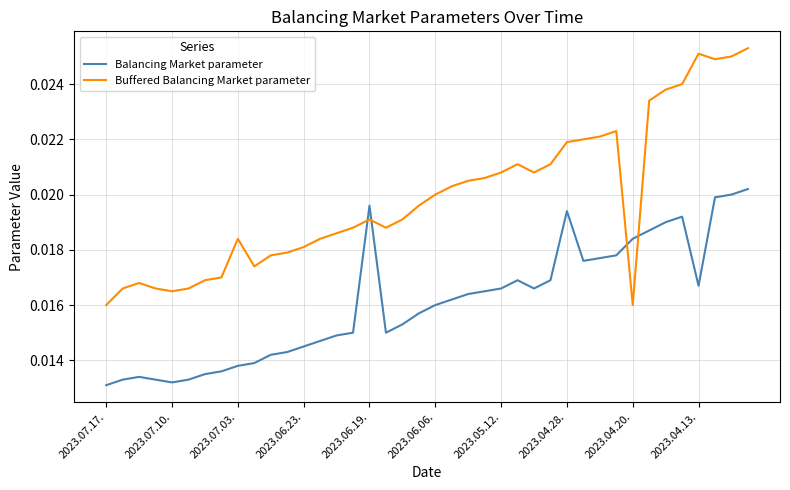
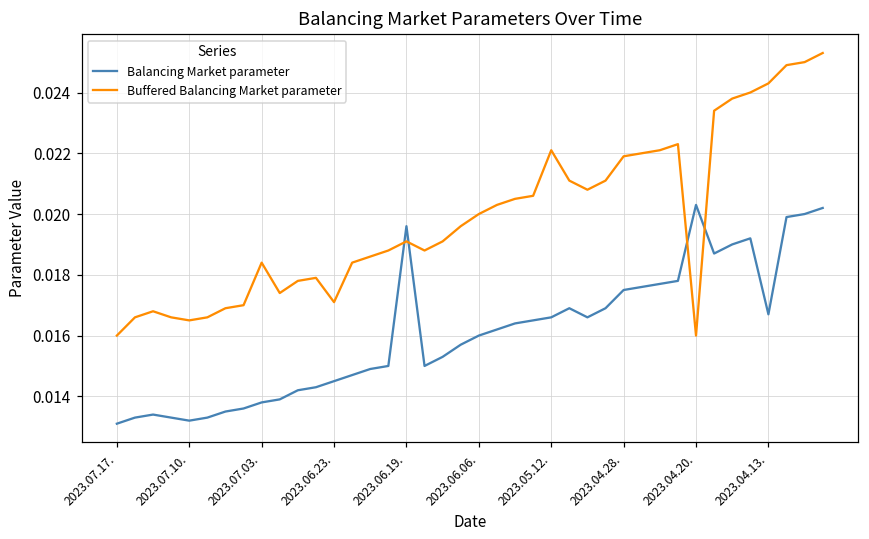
Buffered Balancing Market parameter, 2023.06.23.: 0.0181 -> 0.0171
Buffered Balancing Market parameter, 2023.05.12.: 0.0208 -> 0.0221
Balancing Market parameter, 2023.04.28.: 0.0194 -> 0.0175
Balancing Market parameter, 2023.04.20.: 0.0184 -> 0.0203
Buffered Balancing Market parameter, 2023.04.13.: 0.0251 -> 0.0243
